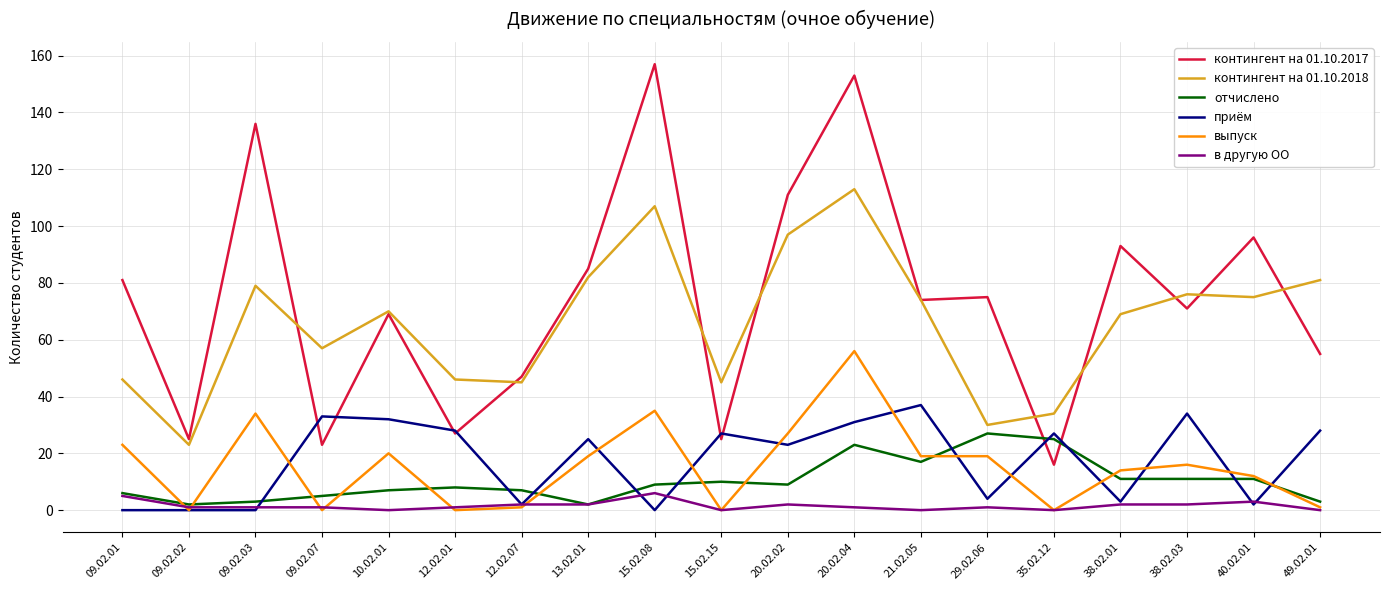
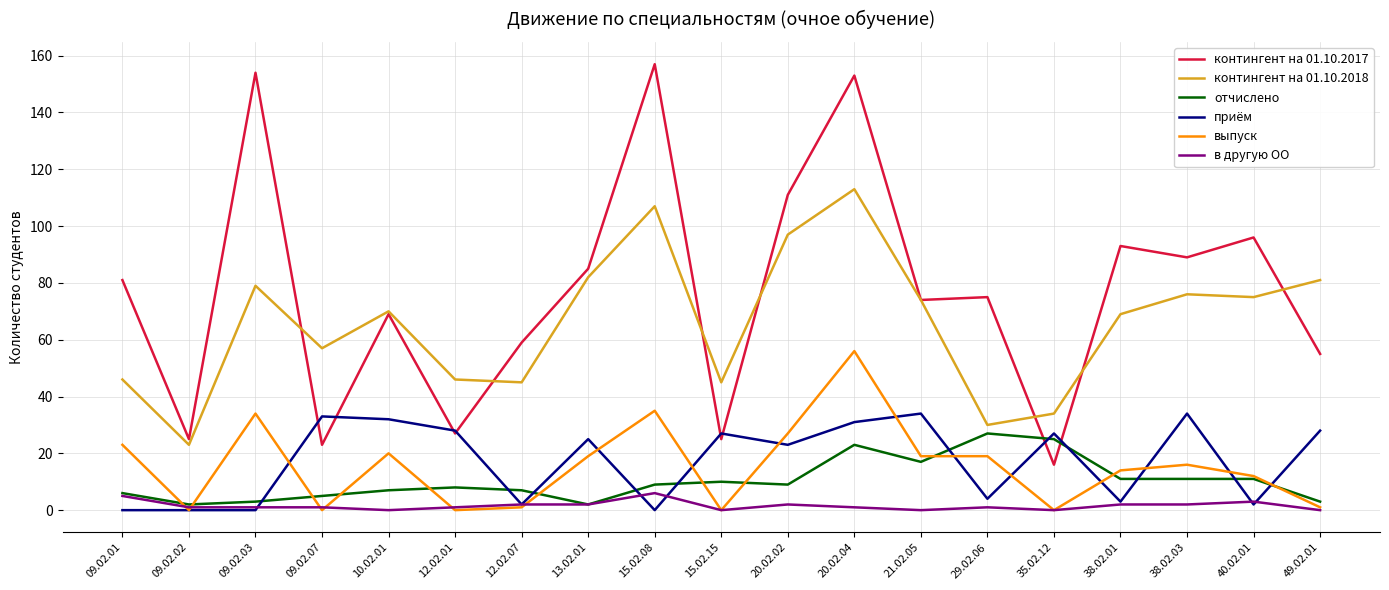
контингент на 01.10.2017, 09.02.03: 136 -> 154
контингент на 01.10.2017, 12.02.07: 47 -> 59
приём, 21.02.05: 37 -> 34
контингент на 01.10.2017, 38.02.03: 71 -> 89
